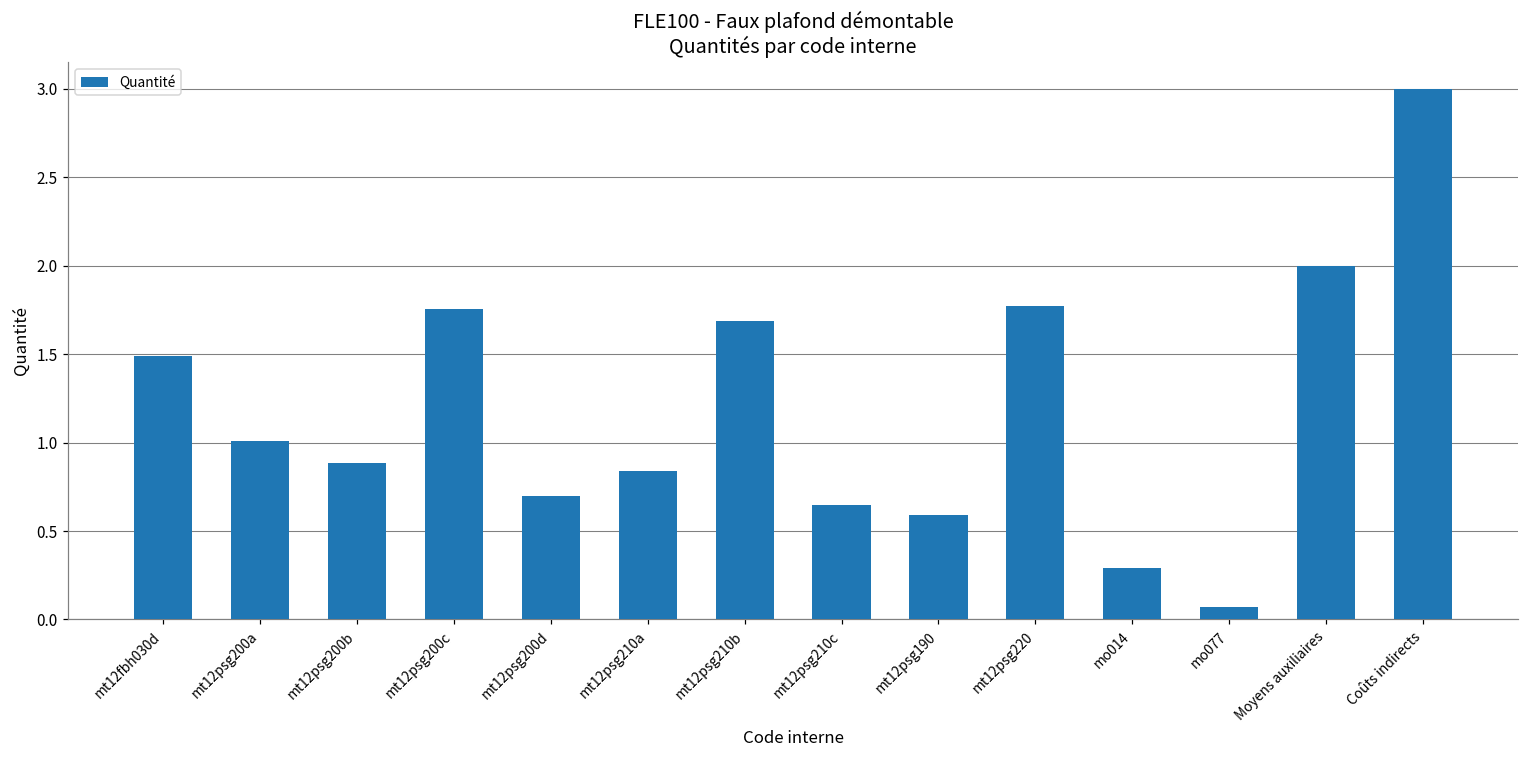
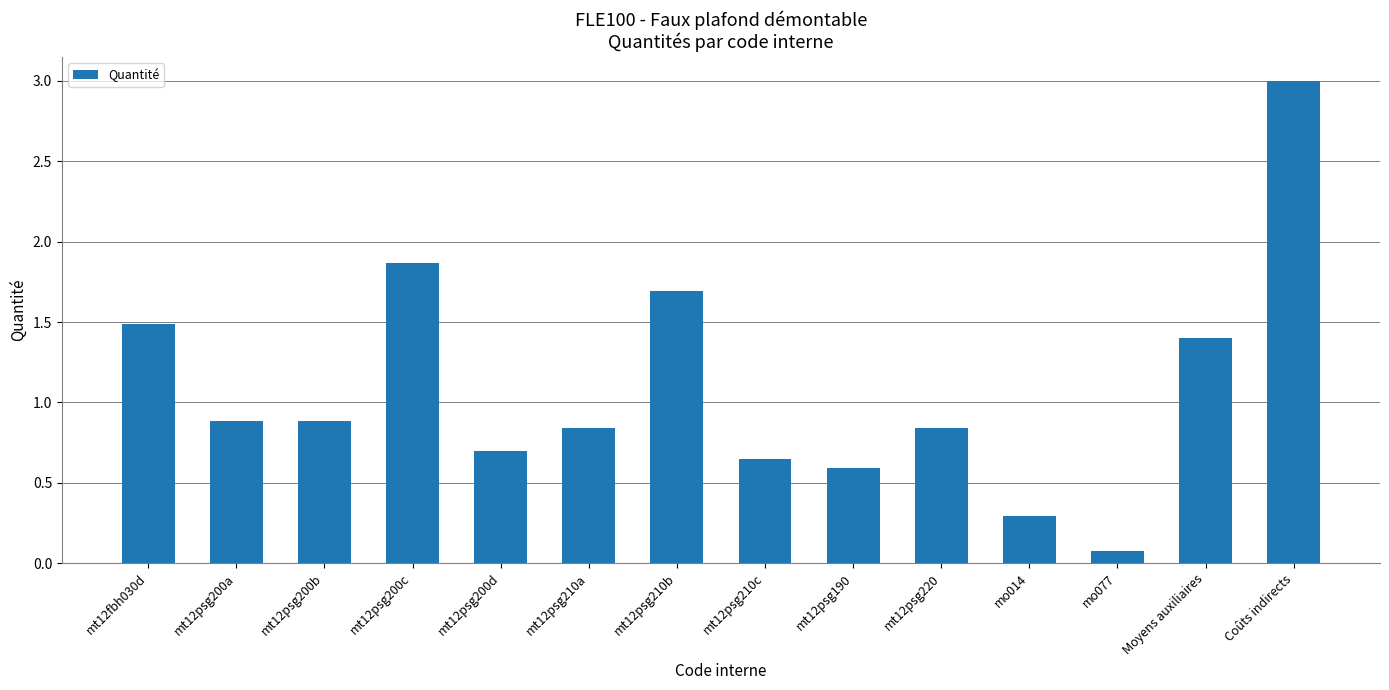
mt12psg200a: 1.01 -> 0.88
mt12psg200c: 1.75 -> 1.86
mt12psg220: 1.77 -> 0.84
Moyens auxiliaires: 2.0 -> 1.4
